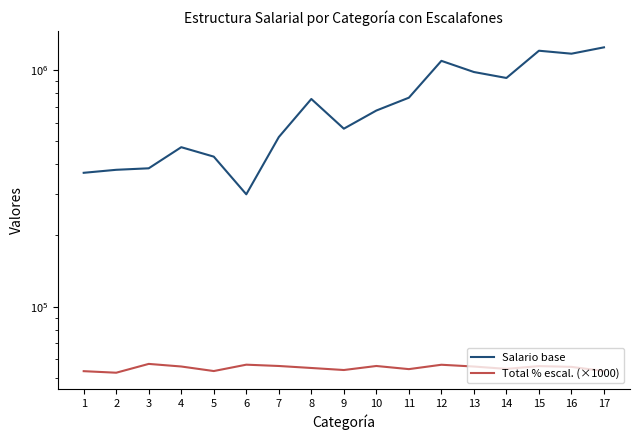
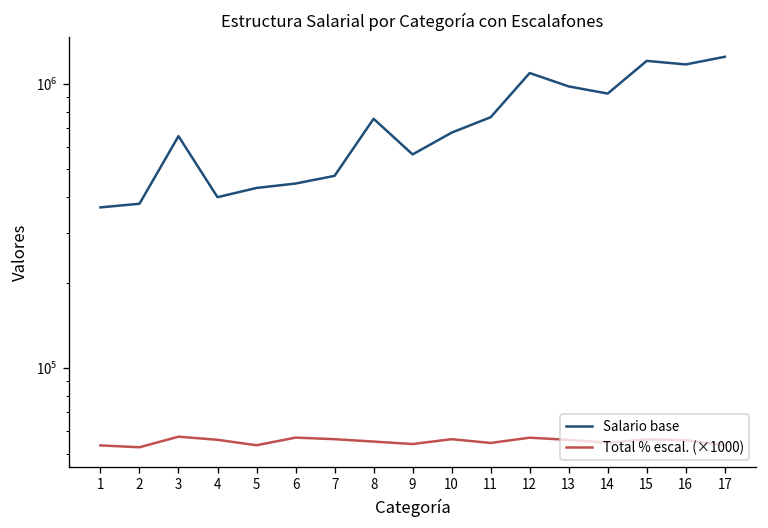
Salario base, 3: 380000 -> 660000
Salario base, 4: 470000 -> 400000
Salario base, 6: 300000 -> 450000
Salario base, 7: 520000 -> 470000
